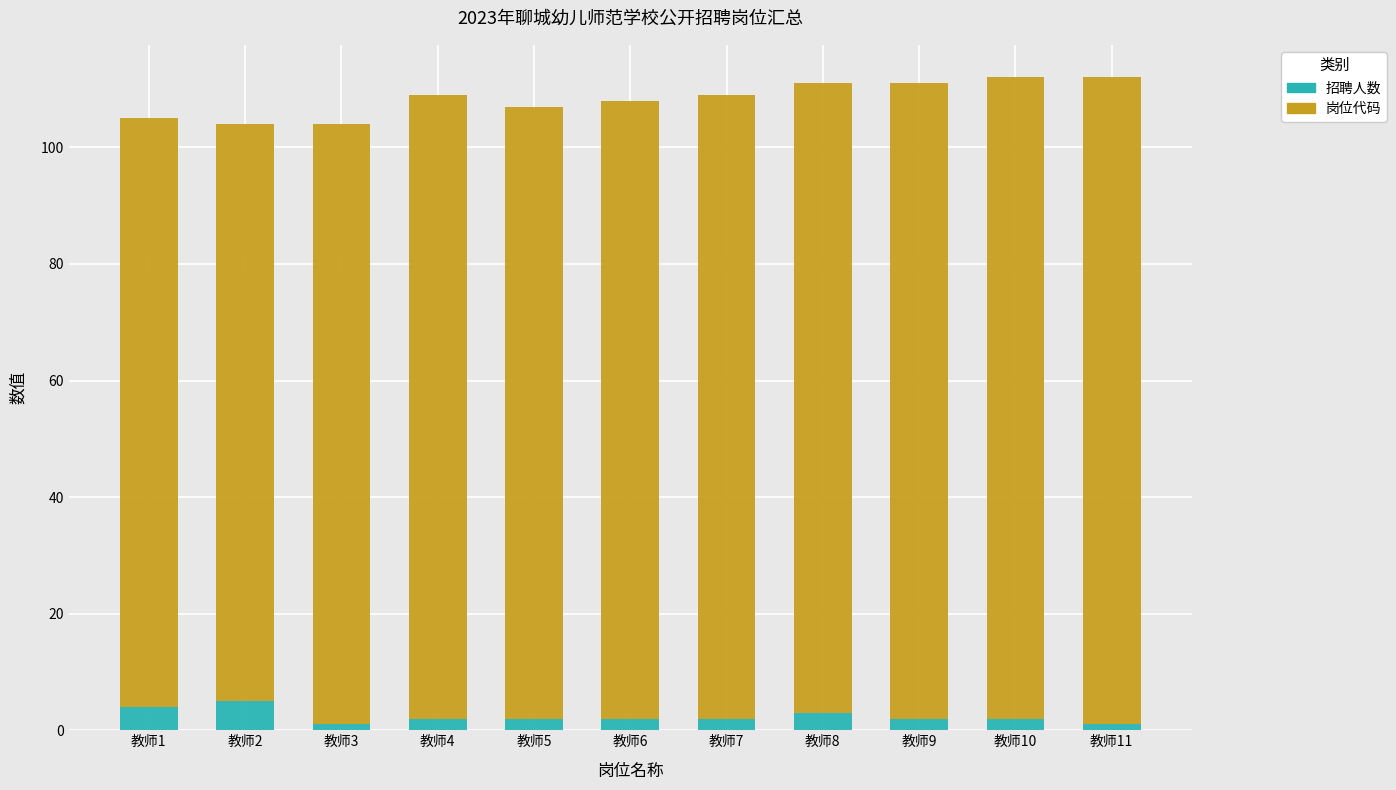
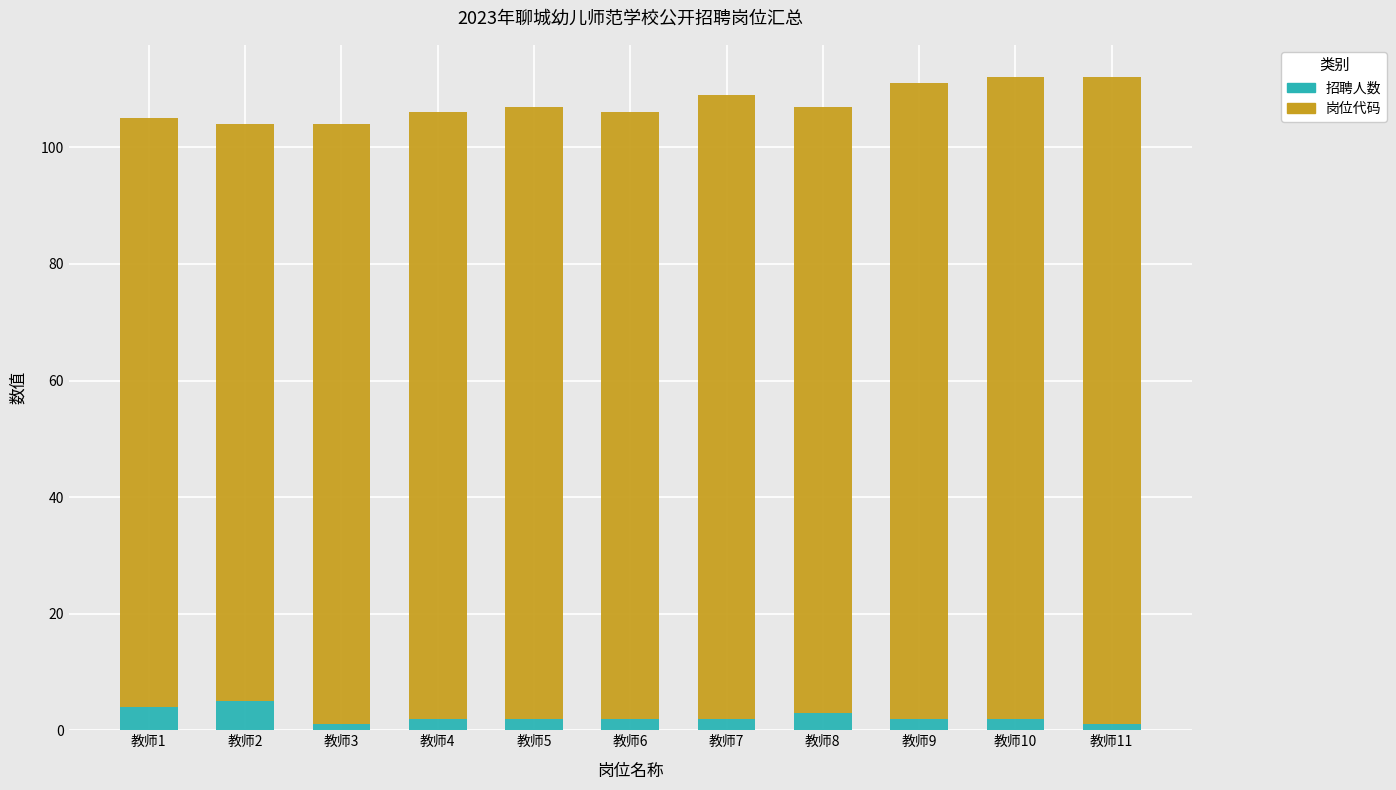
岗位代码, 教师4: 107 -> 104
岗位代码, 教师6: 106 -> 104
岗位代码, 教师8: 108 -> 104
